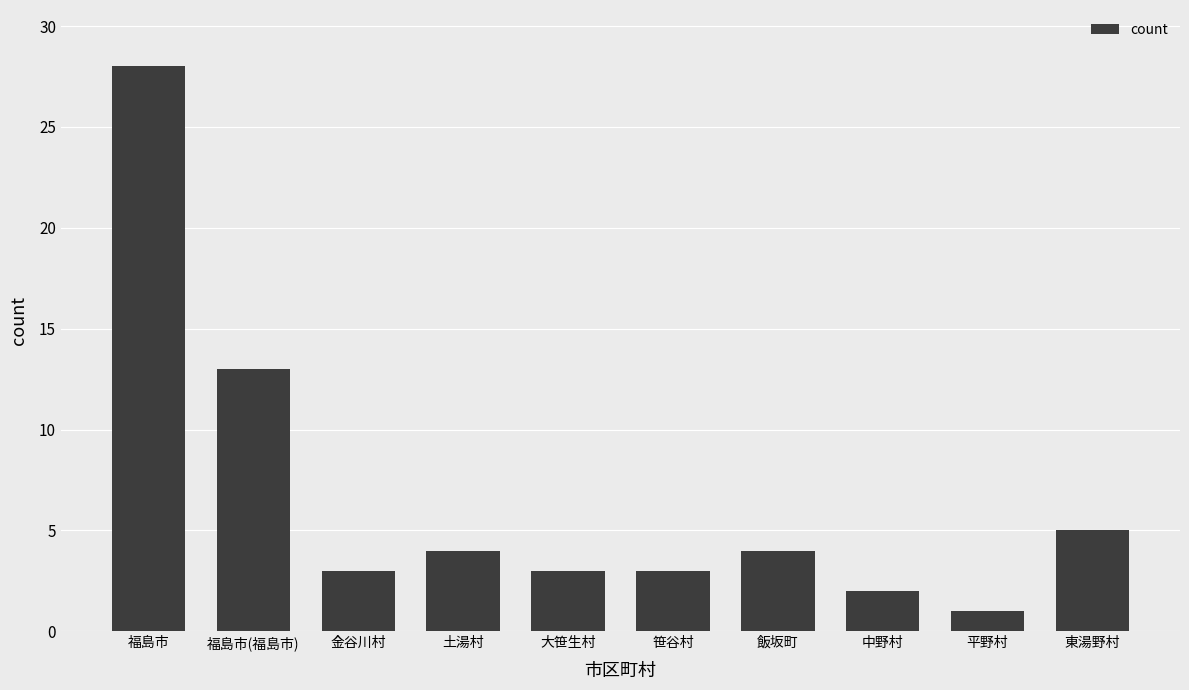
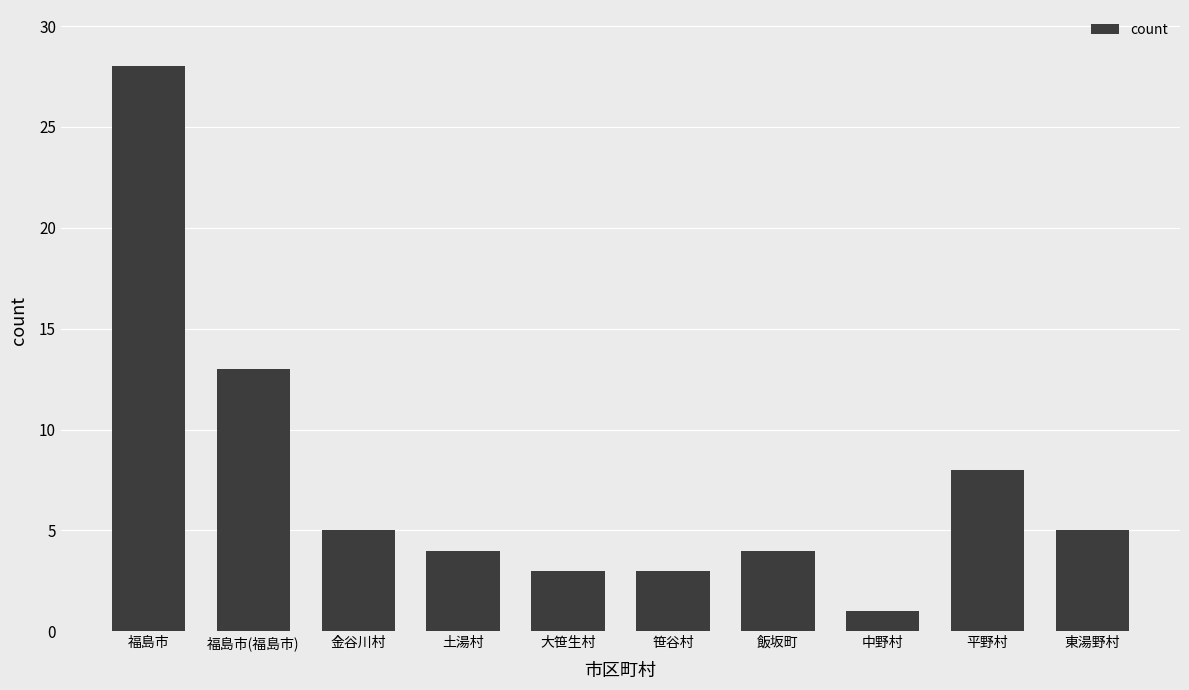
金谷川村: 3 -> 5
中野村: 2 -> 1
平野村: 1 -> 8
